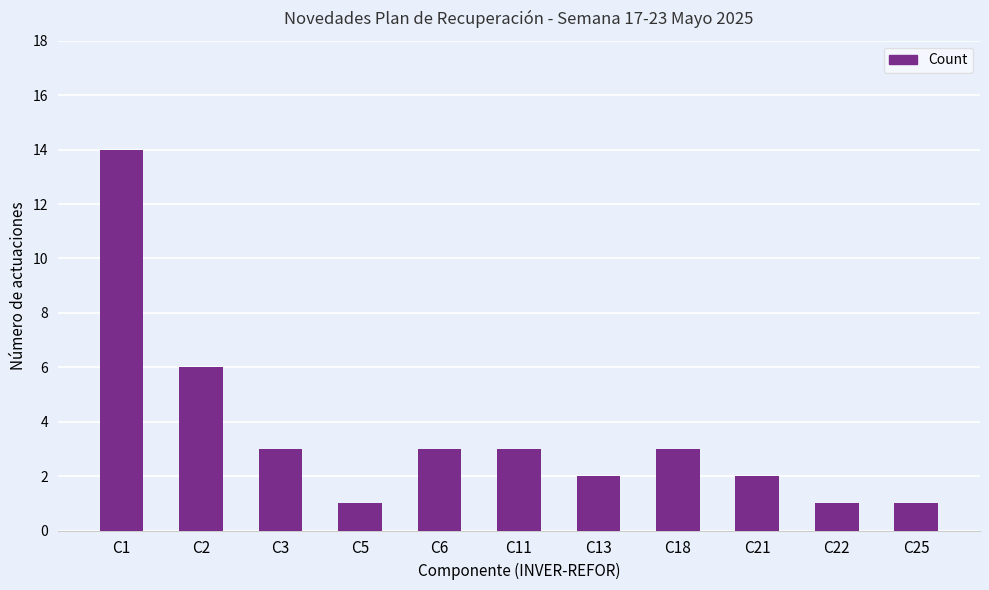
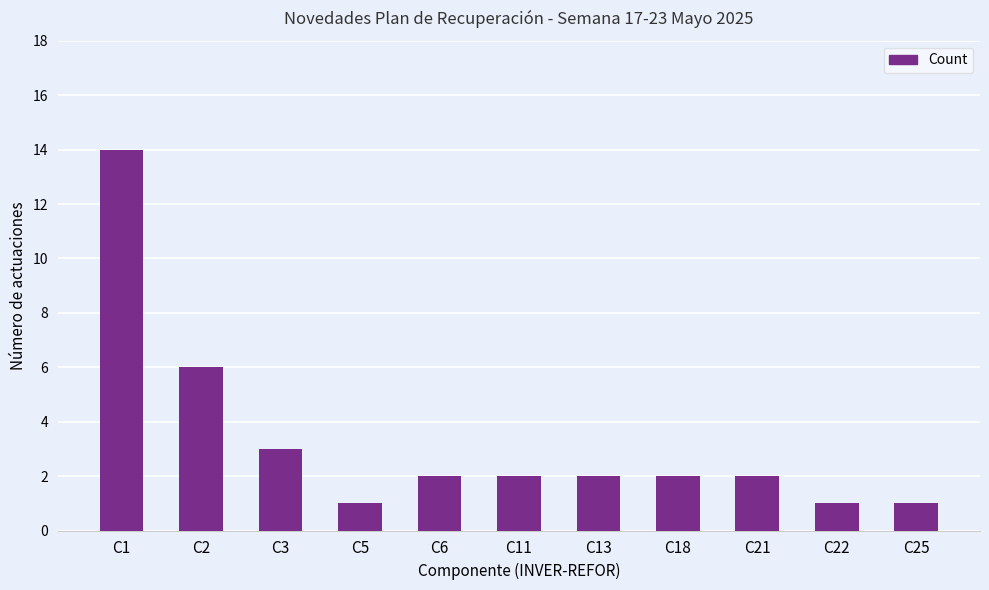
C6: 3 -> 2
C11: 3 -> 2
C18: 3 -> 2
